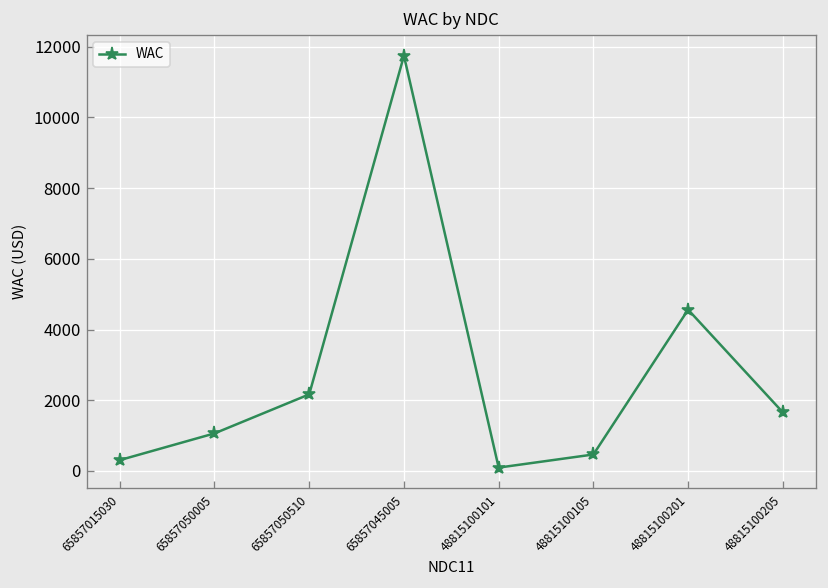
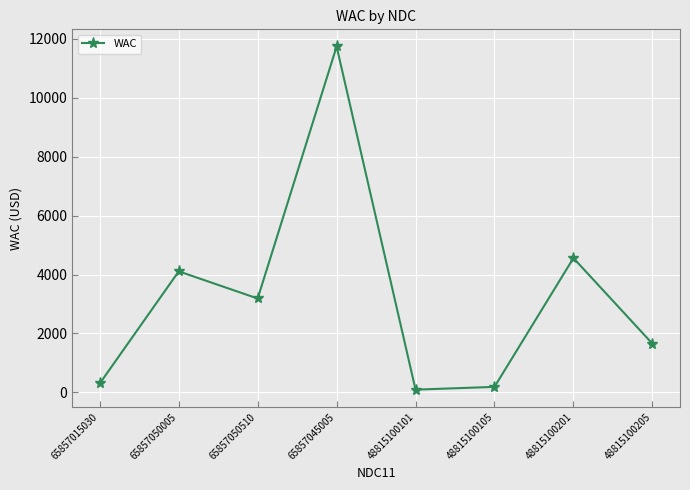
65857050005: 1100 -> 4100
65857050510: 2200 -> 3200
48815100105: 500 -> 200
